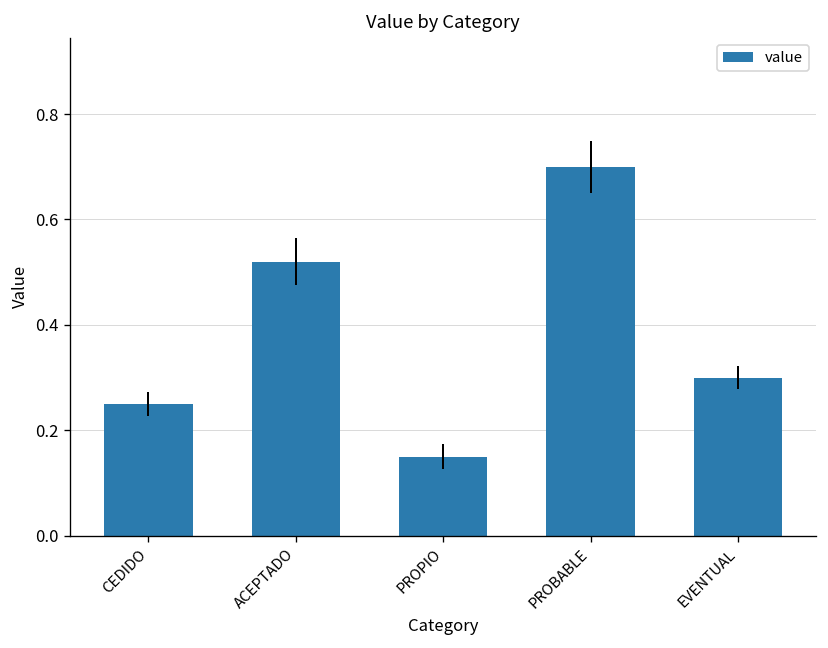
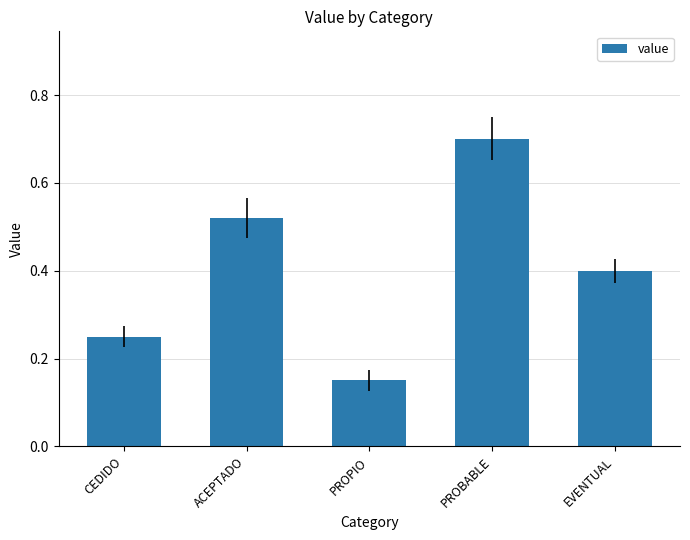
EVENTUAL: 0.3 -> 0.4
